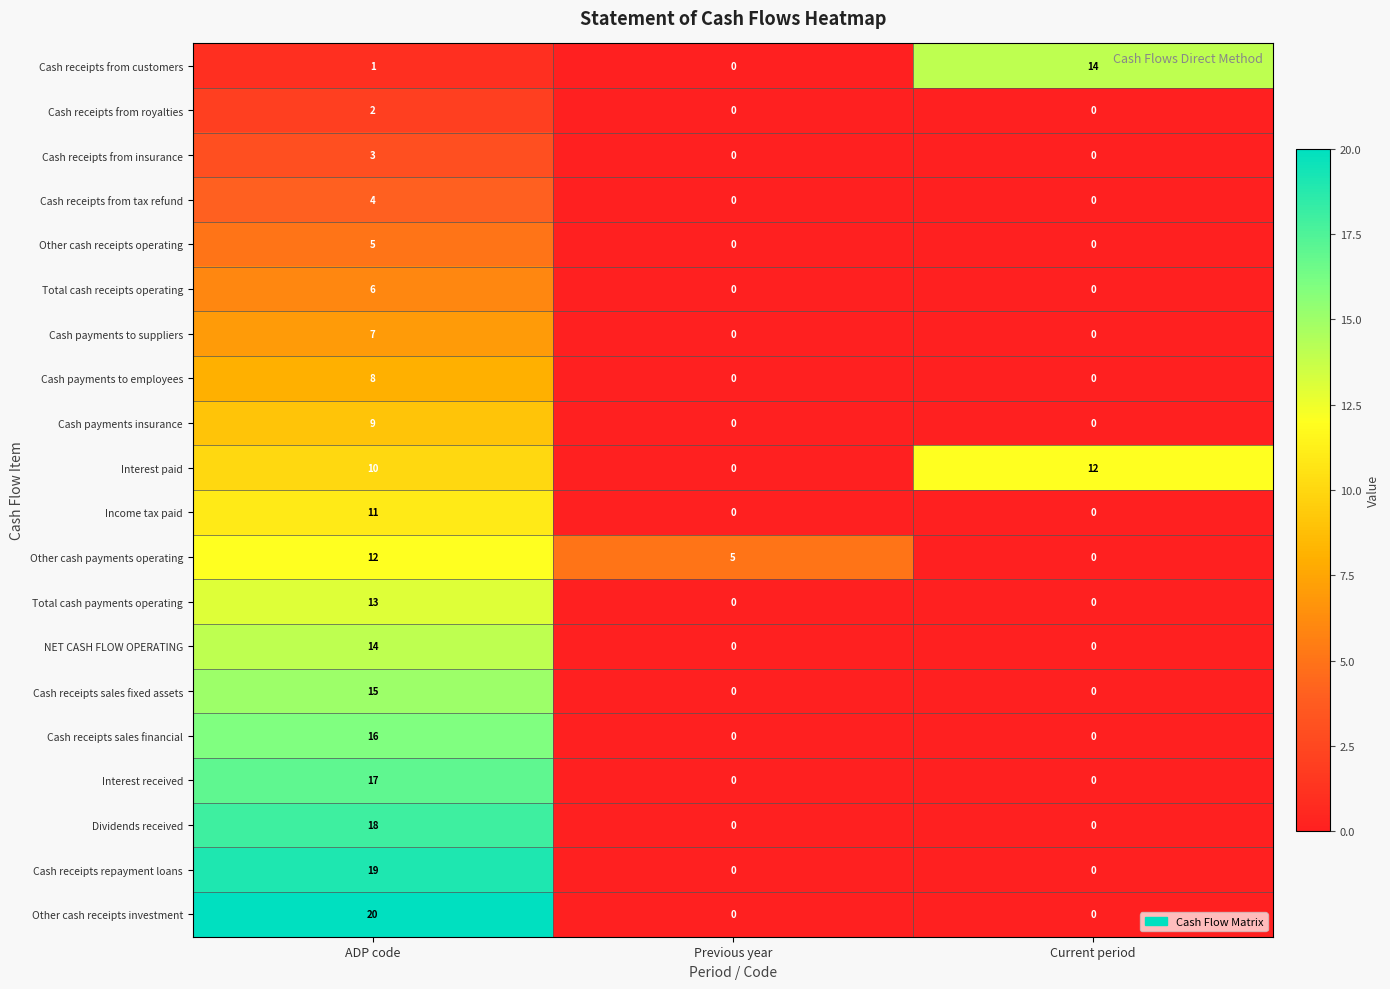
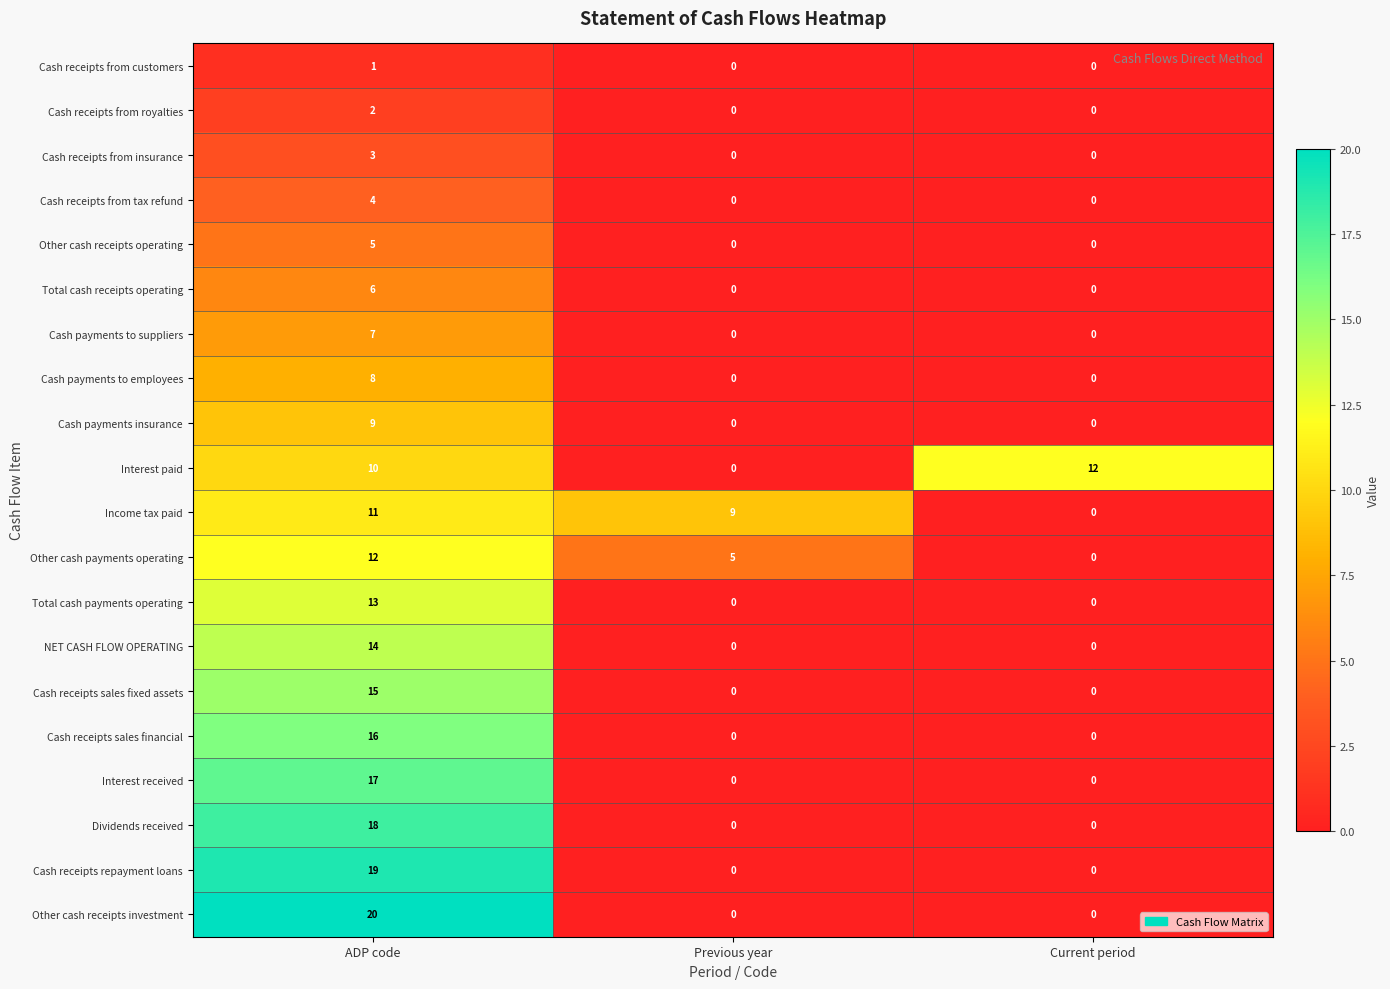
Cash receipts from customers, Current period: 14 -> 0
Income tax paid, Previous year: 0 -> 9
